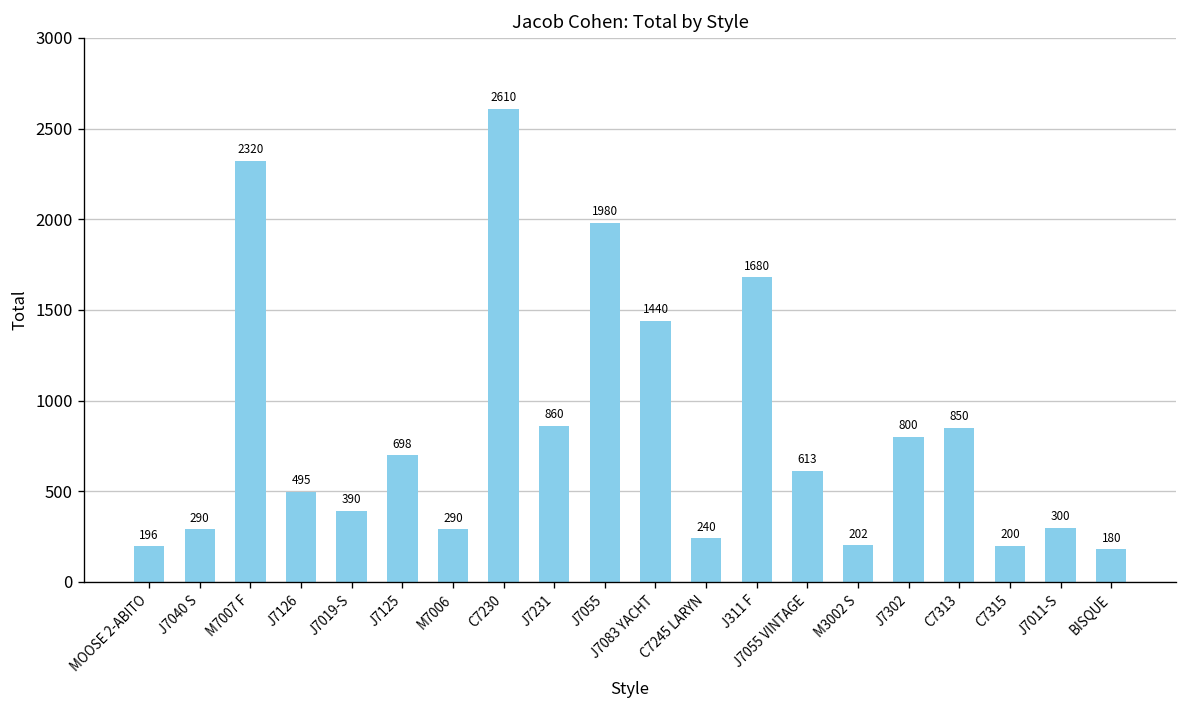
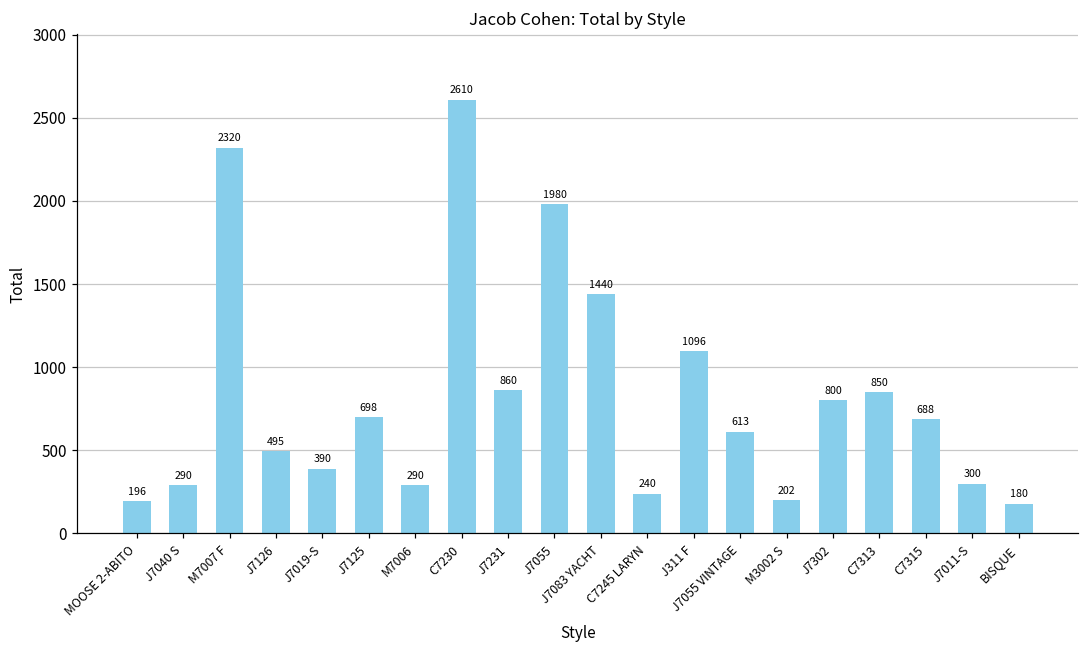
J311 F: 1680 -> 1096
C7315: 200 -> 688
